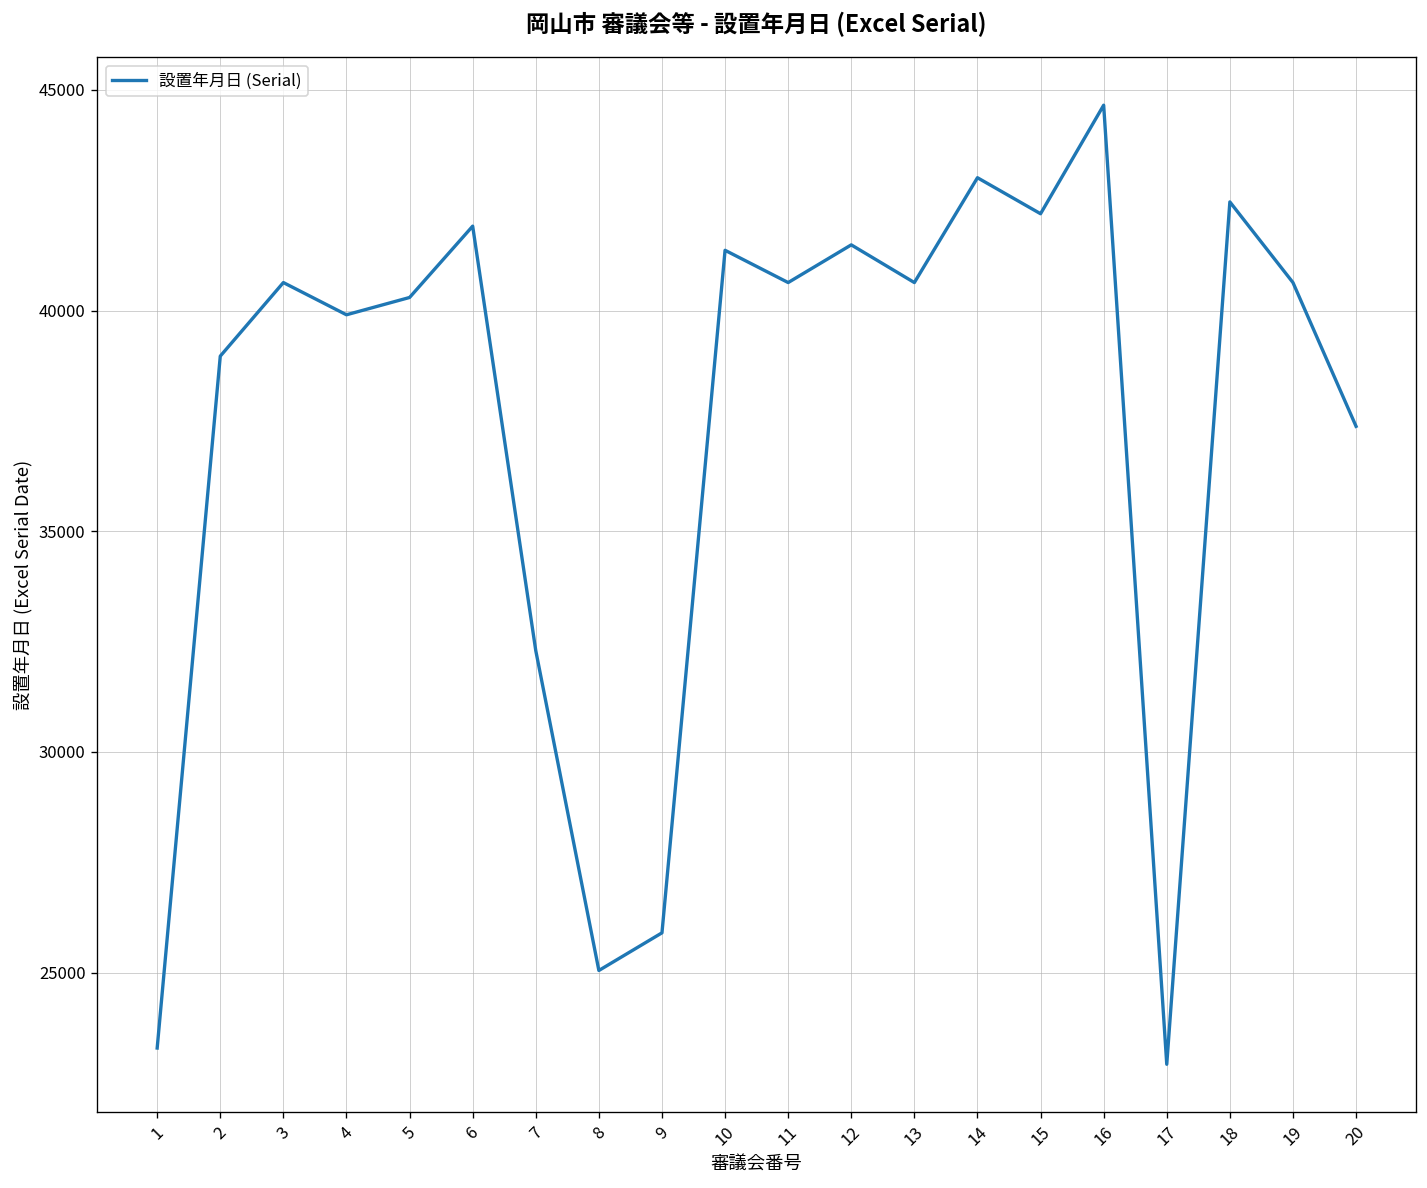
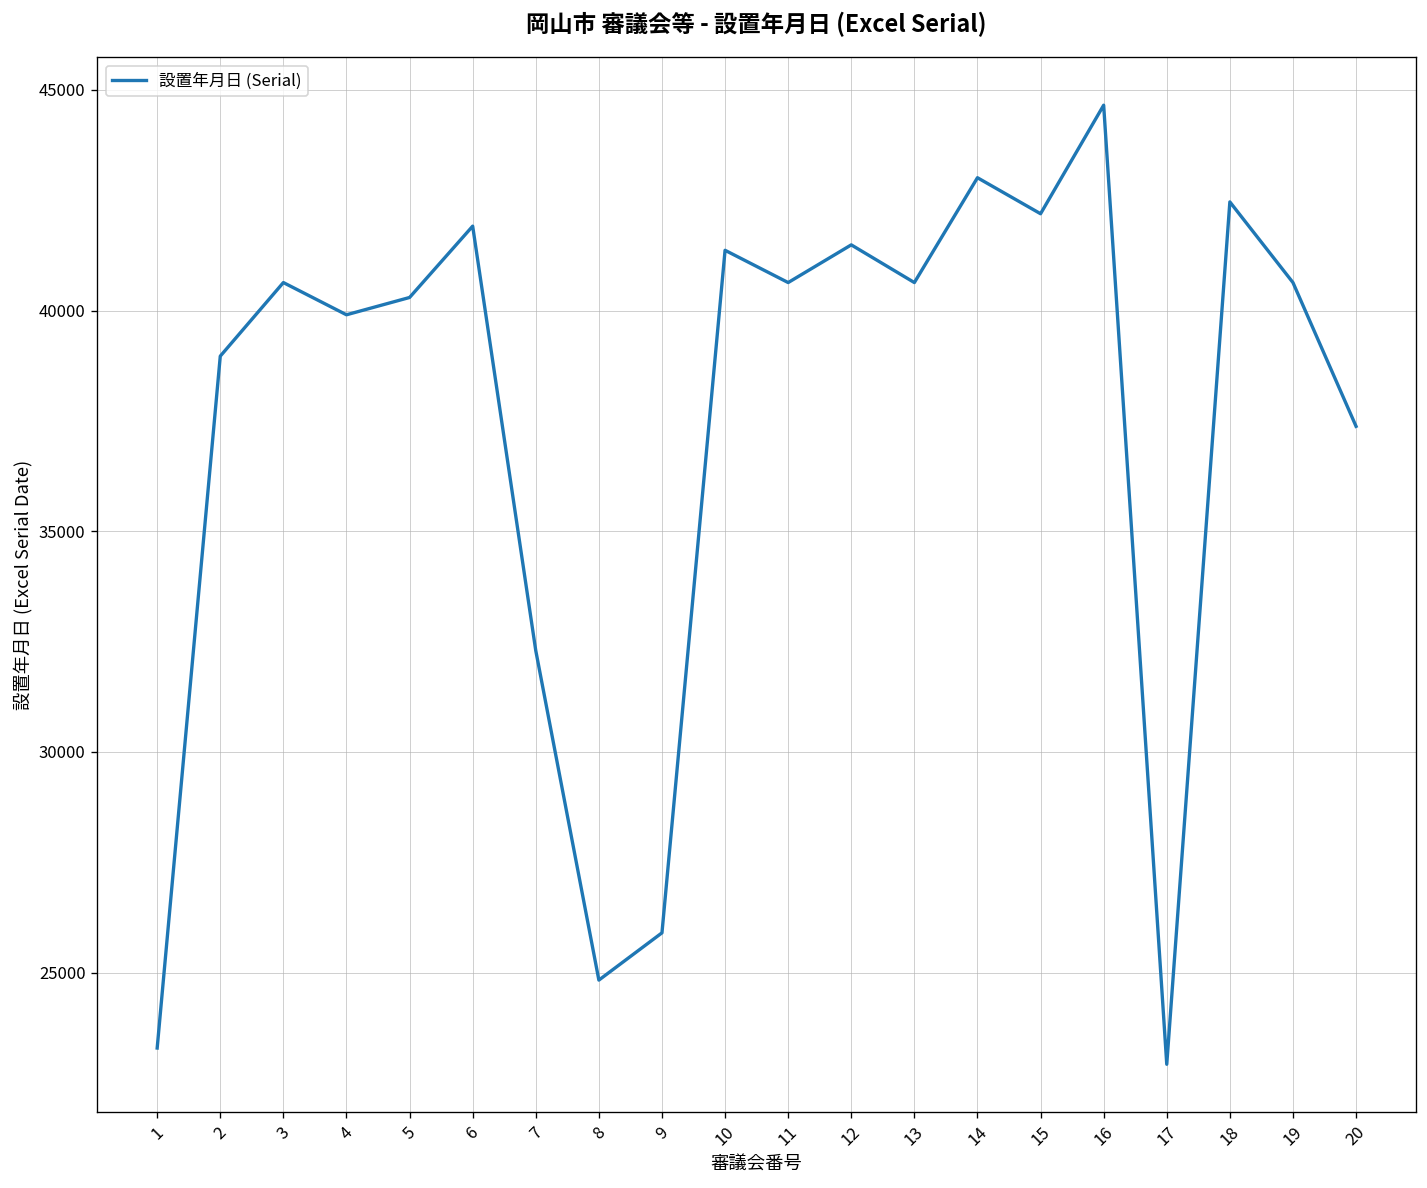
8: 25000 -> 24800
